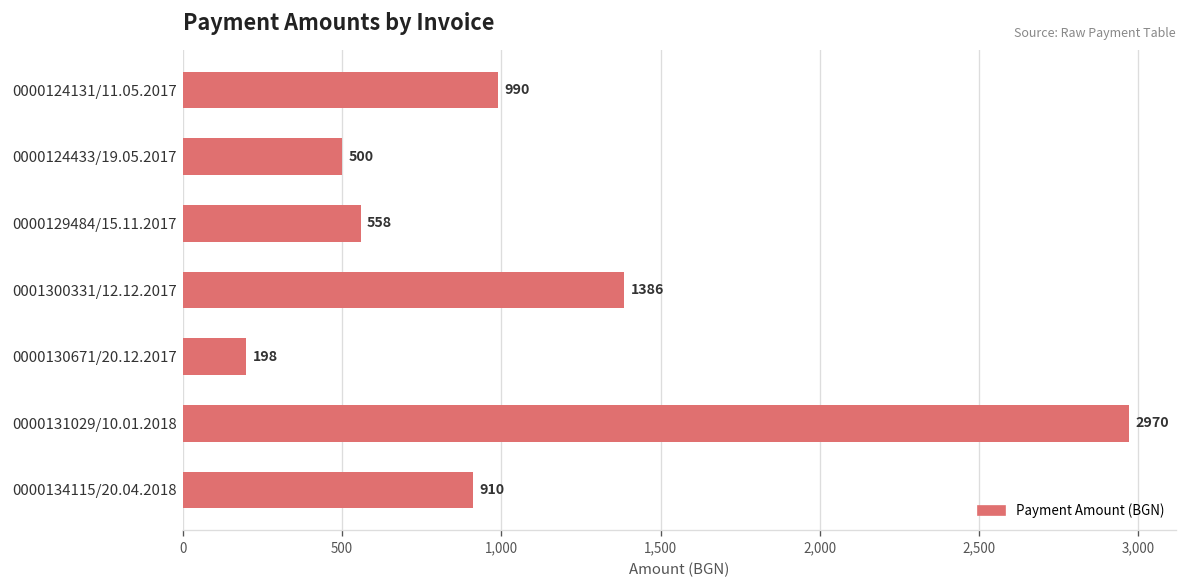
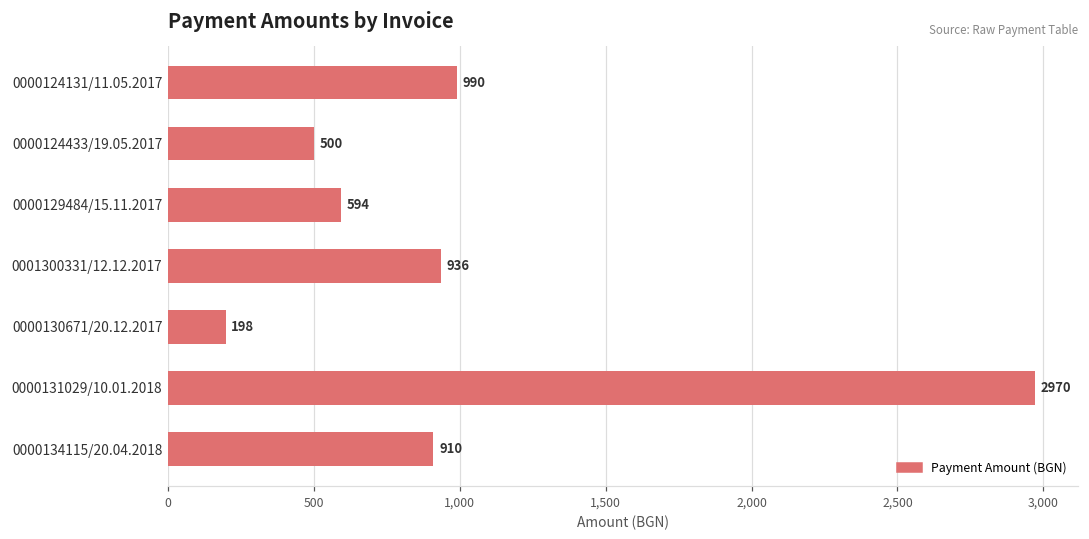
0000129484/15.11.2017: 558 -> 594
0001300331/12.12.2017: 1386 -> 936
